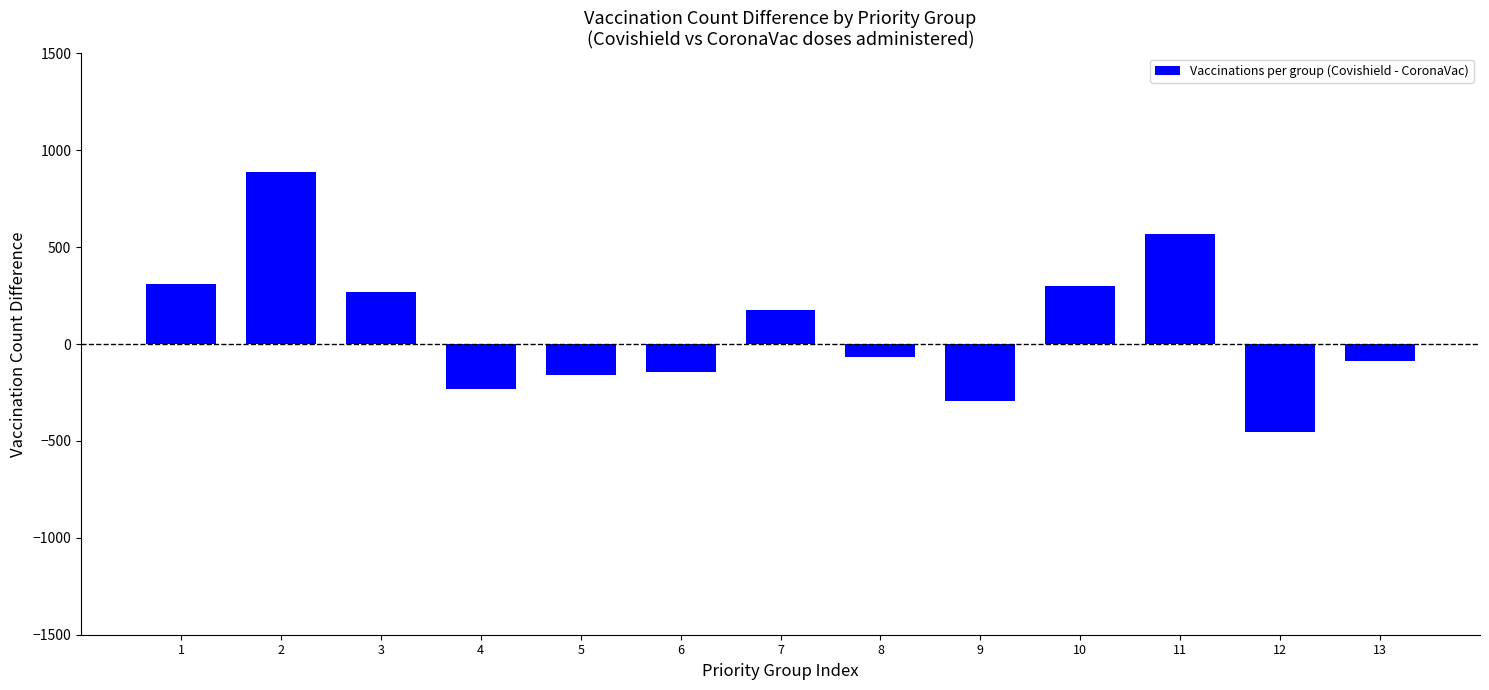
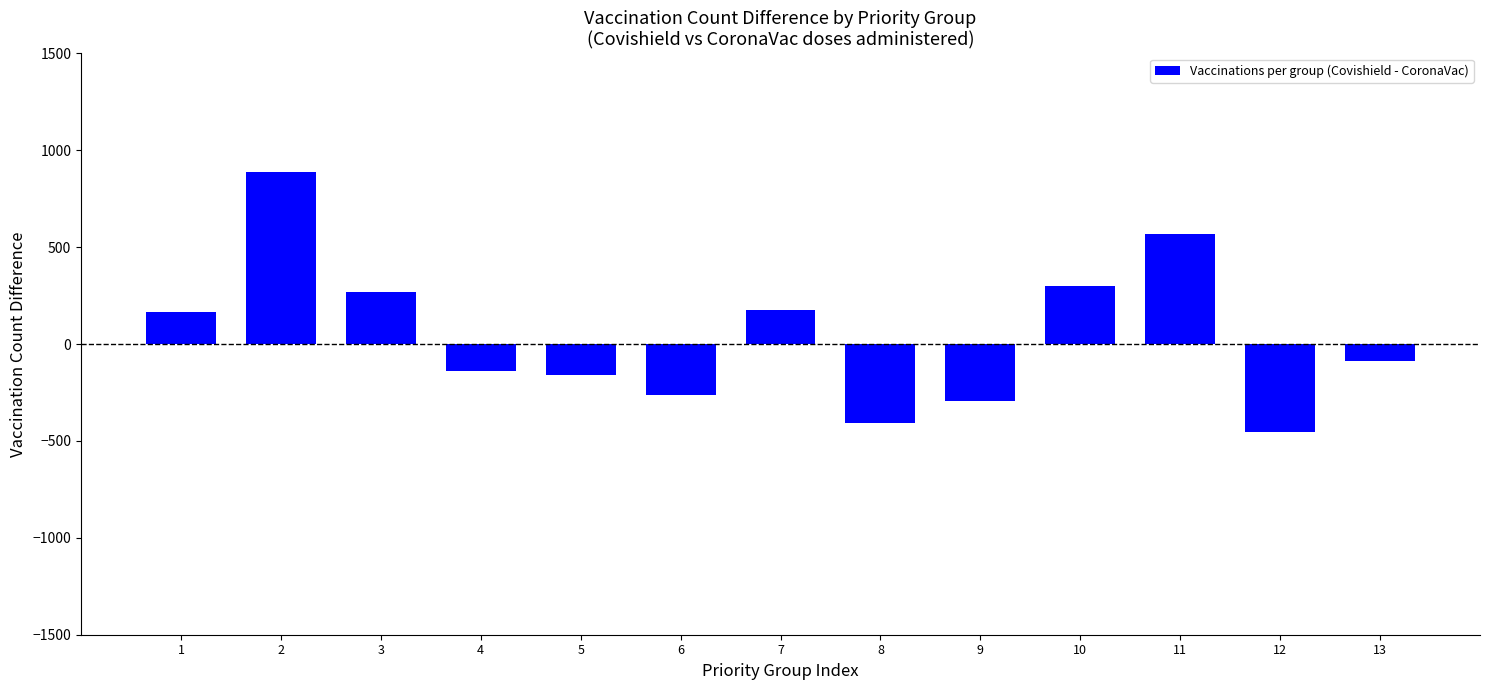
1: 310 -> 160
4: -230 -> -140
6: -150 -> -260
8: -70 -> -410
